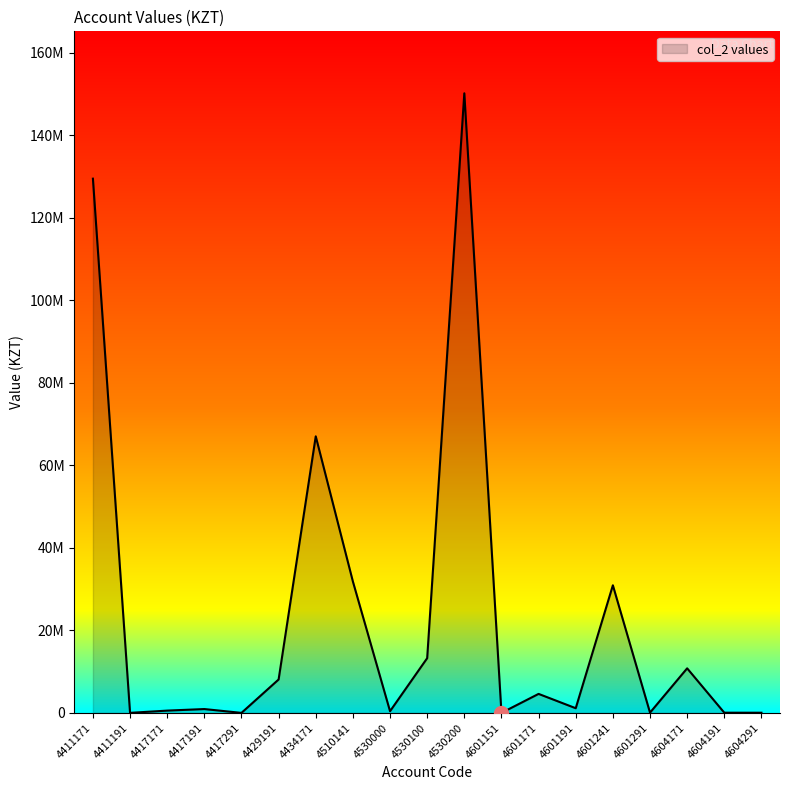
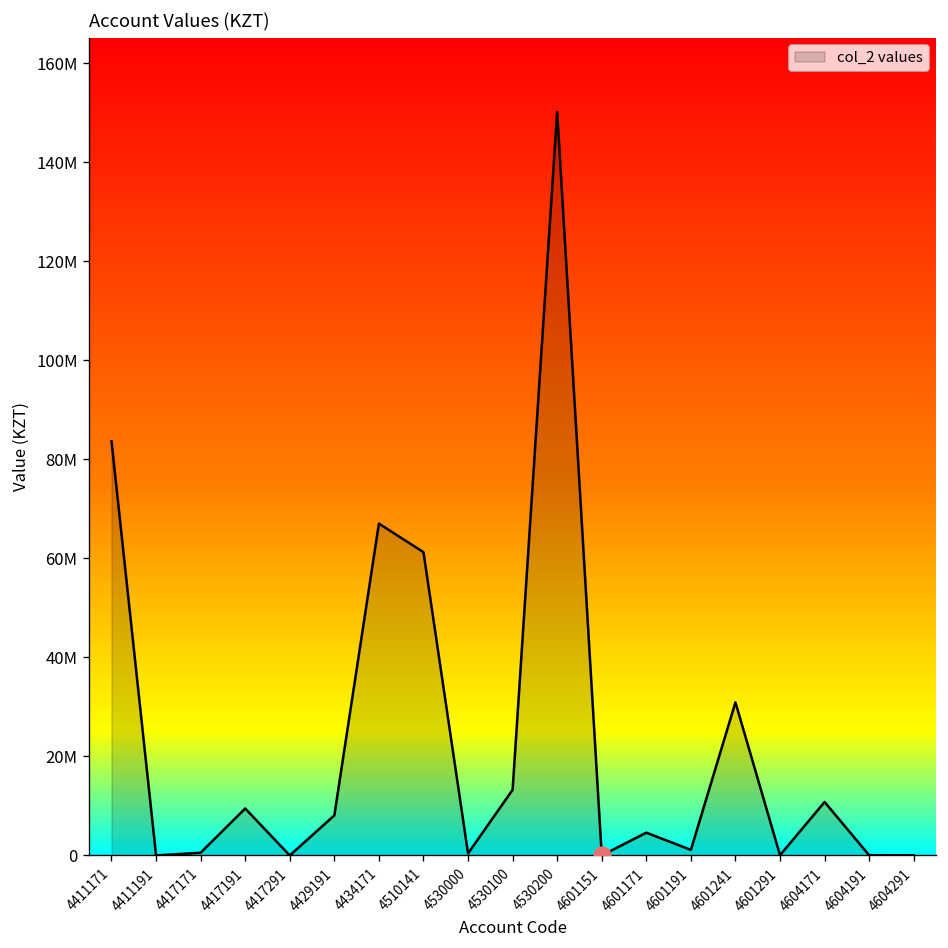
col_2 values, 4411171: 129000000 -> 84000000
col_2 values, 4417191: 1000000 -> 9000000
col_2 values, 4510141: 32000000 -> 61000000
